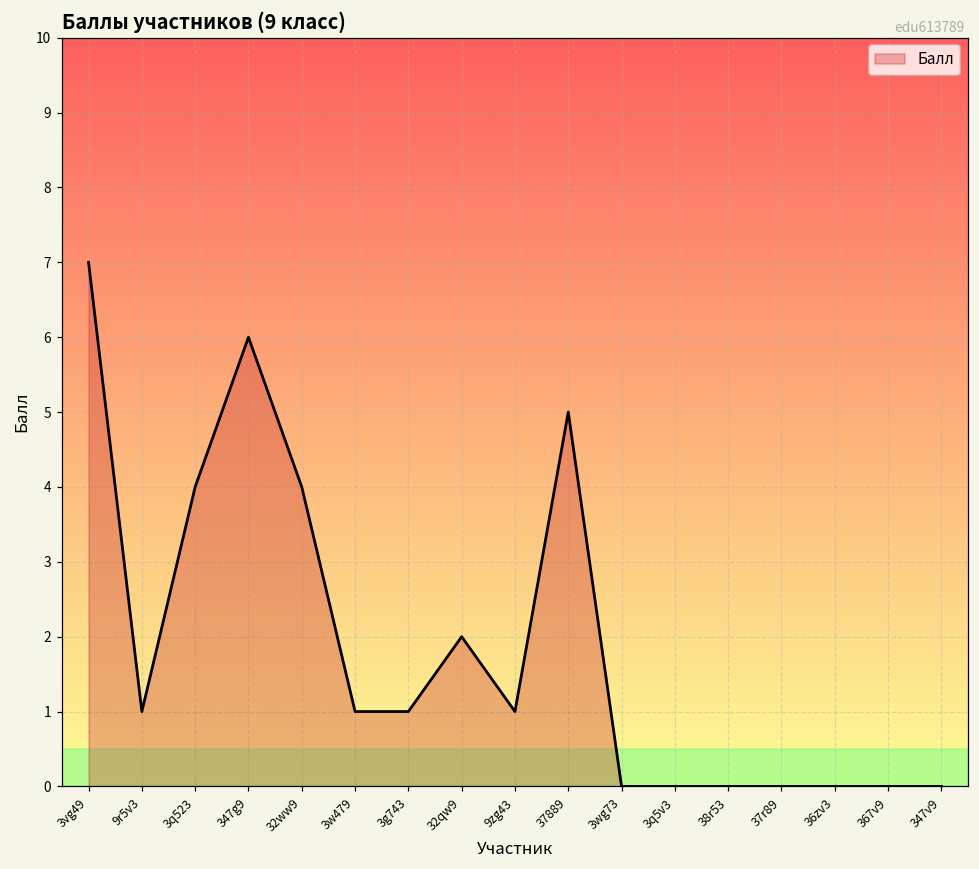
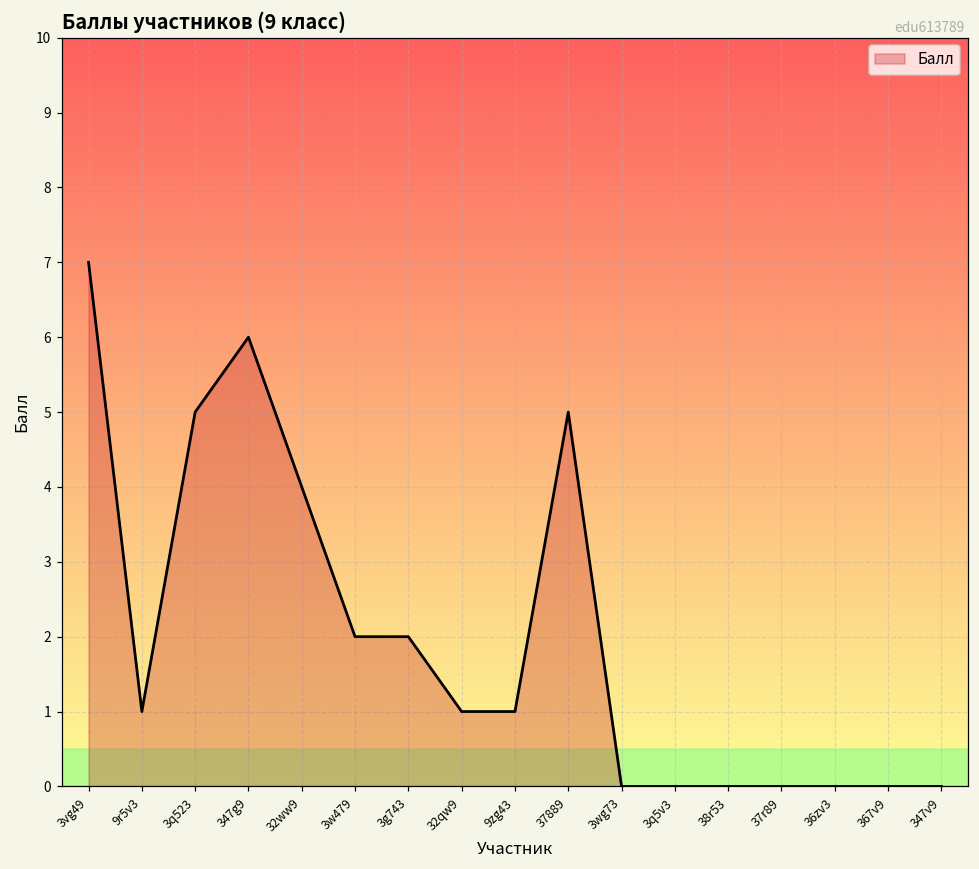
3q523: 4 -> 5
3w479: 1 -> 2
3g743: 1 -> 2
32qw9: 2 -> 1
